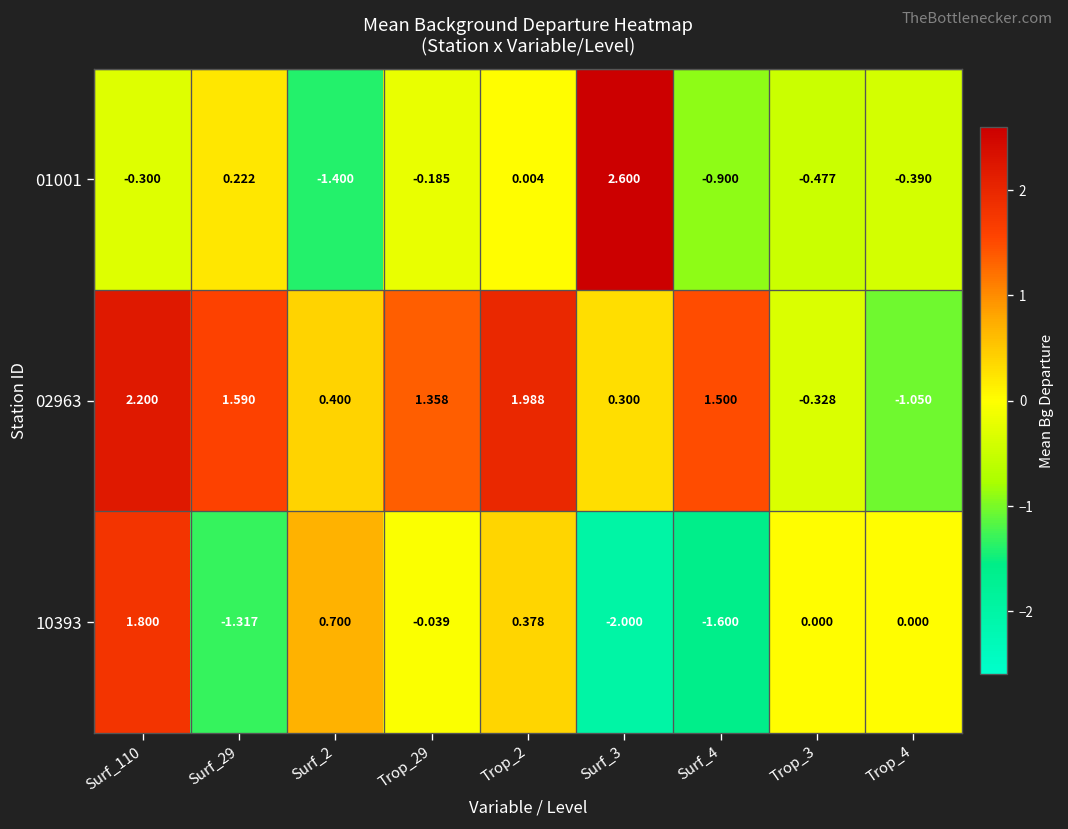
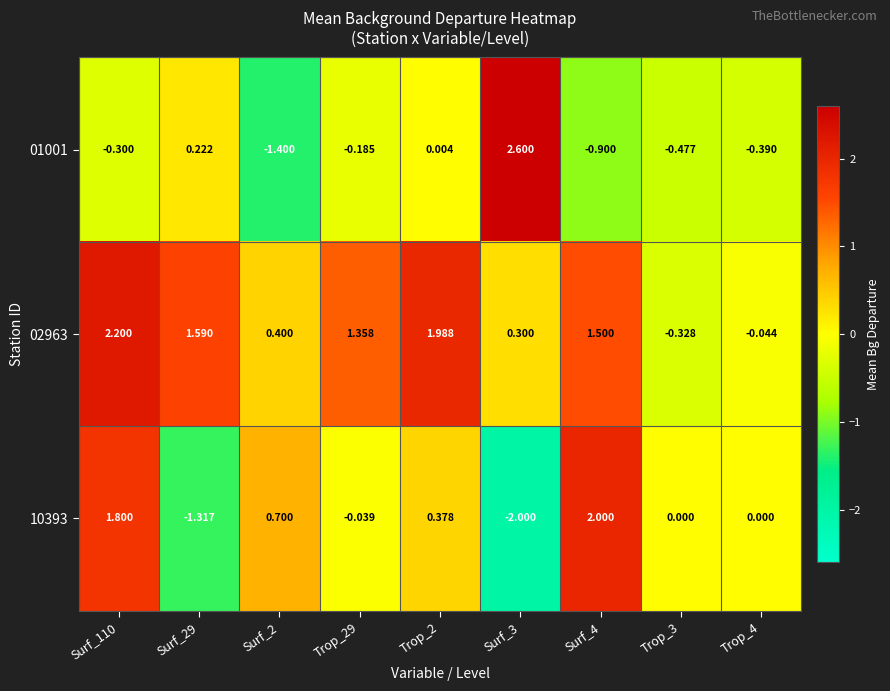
02963, Trop_4: -1.050 -> -0.044
10393, Surf_4: -1.600 -> 2.000
